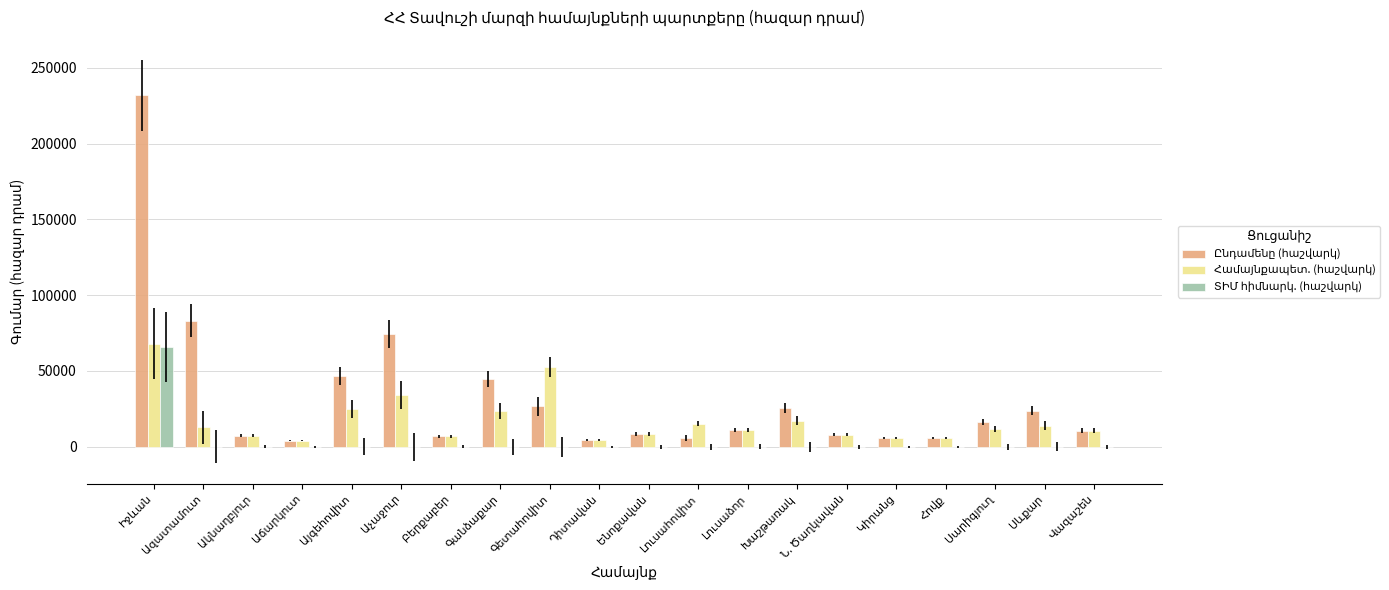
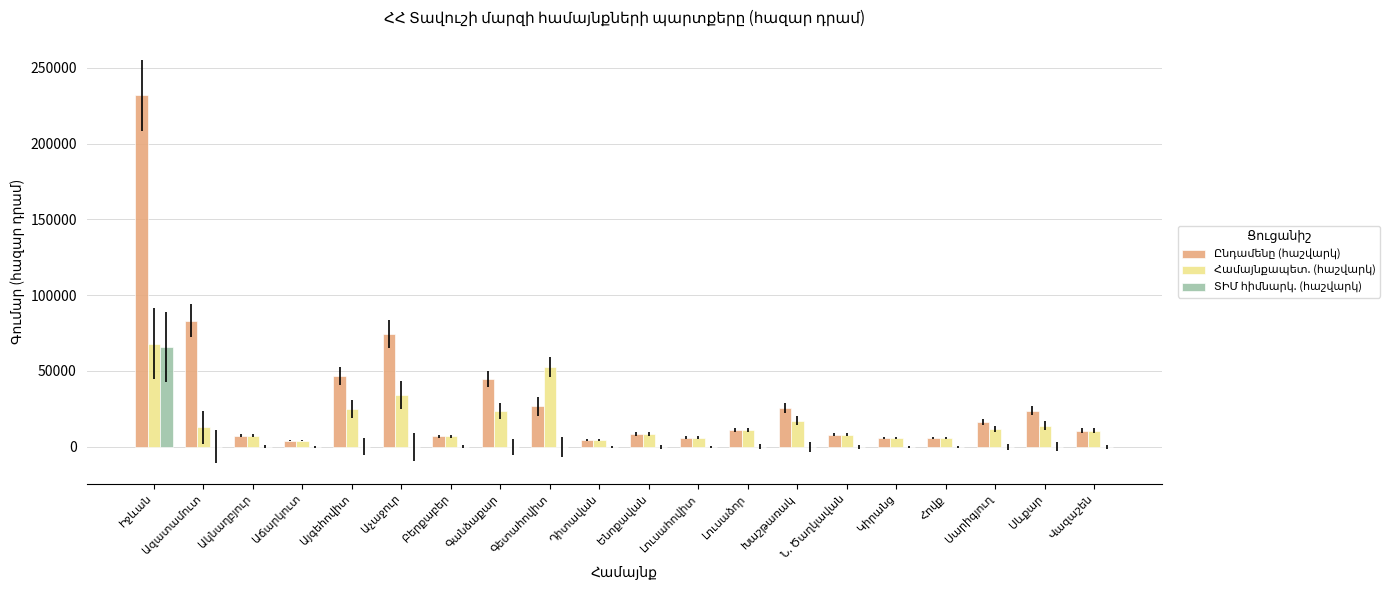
Համայնքապետ. (հաշվարկ), Լուսահովիտ: 15000 -> 6000
